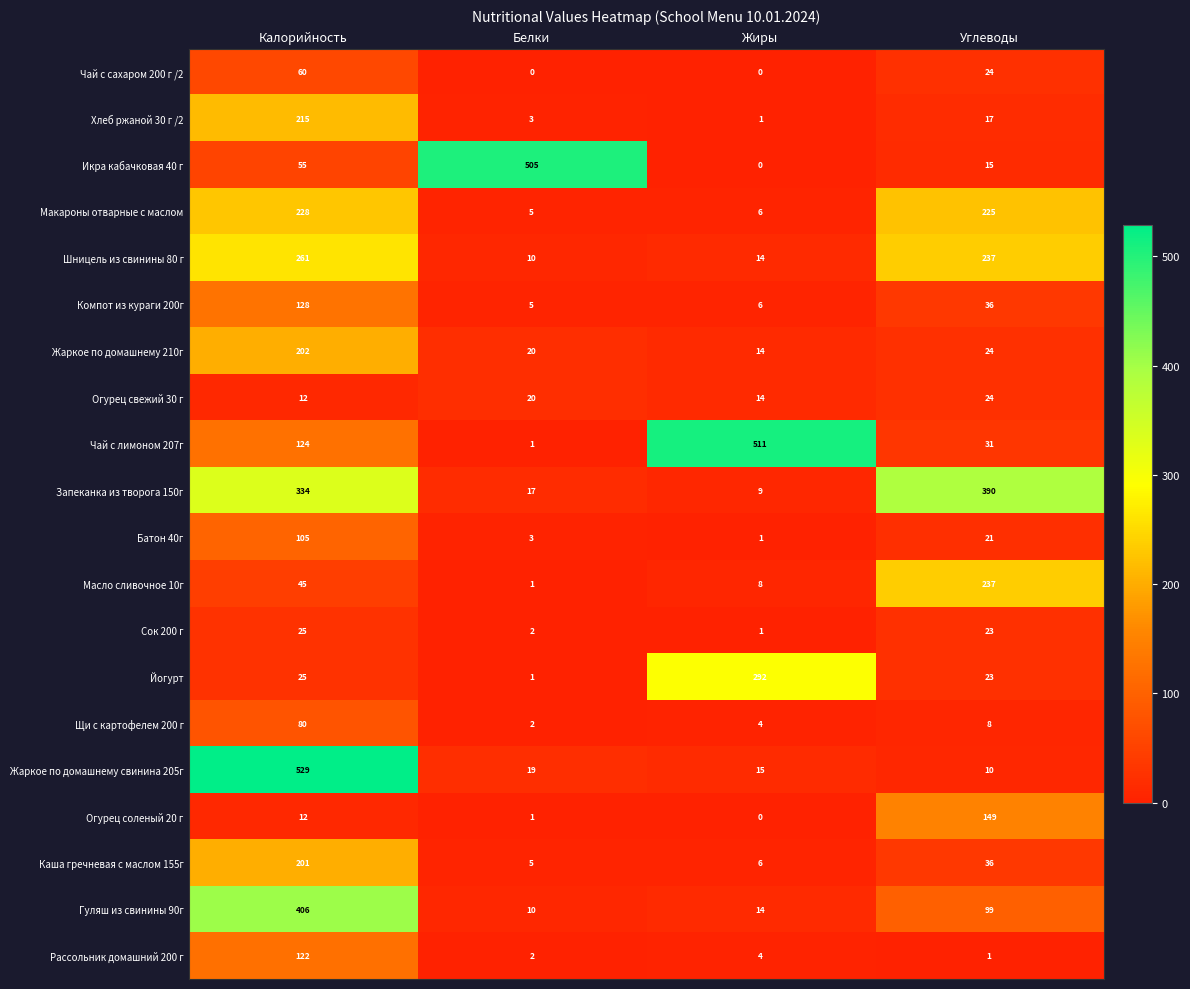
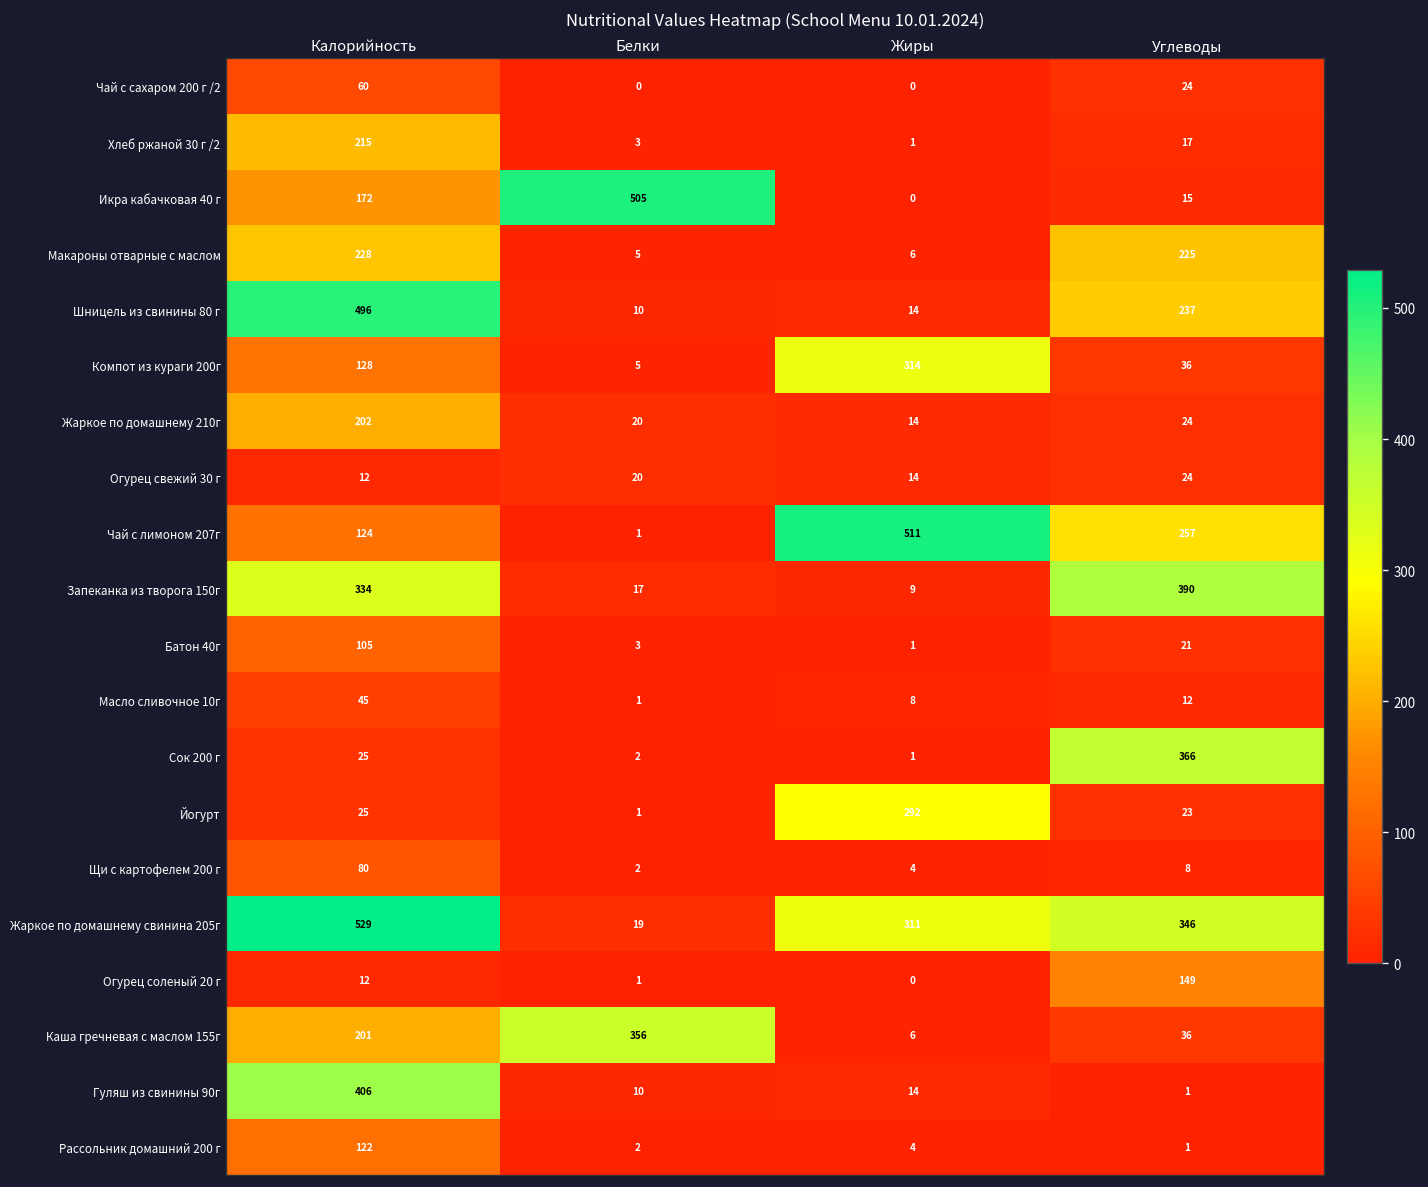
Икра кабачковая 40 г, Калорийность: 55 -> 172
Шницель из свинины 80 г, Калорийность: 261 -> 496
Компот из кураги 200г, Жиры: 6 -> 314
Чай с лимоном 207г, Углеводы: 31 -> 257
Масло сливочное 10г, Углеводы: 237 -> 12
Сок 200 г, Углеводы: 23 -> 366
Жаркое по домашнему свинина 205г, Жиры: 15 -> 311
Жаркое по домашнему свинина 205г, Углеводы: 10 -> 346
Каша гречневая с маслом 155г, Белки: 5 -> 356
Гуляш из свинины 90г, Углеводы: 99 -> 1
